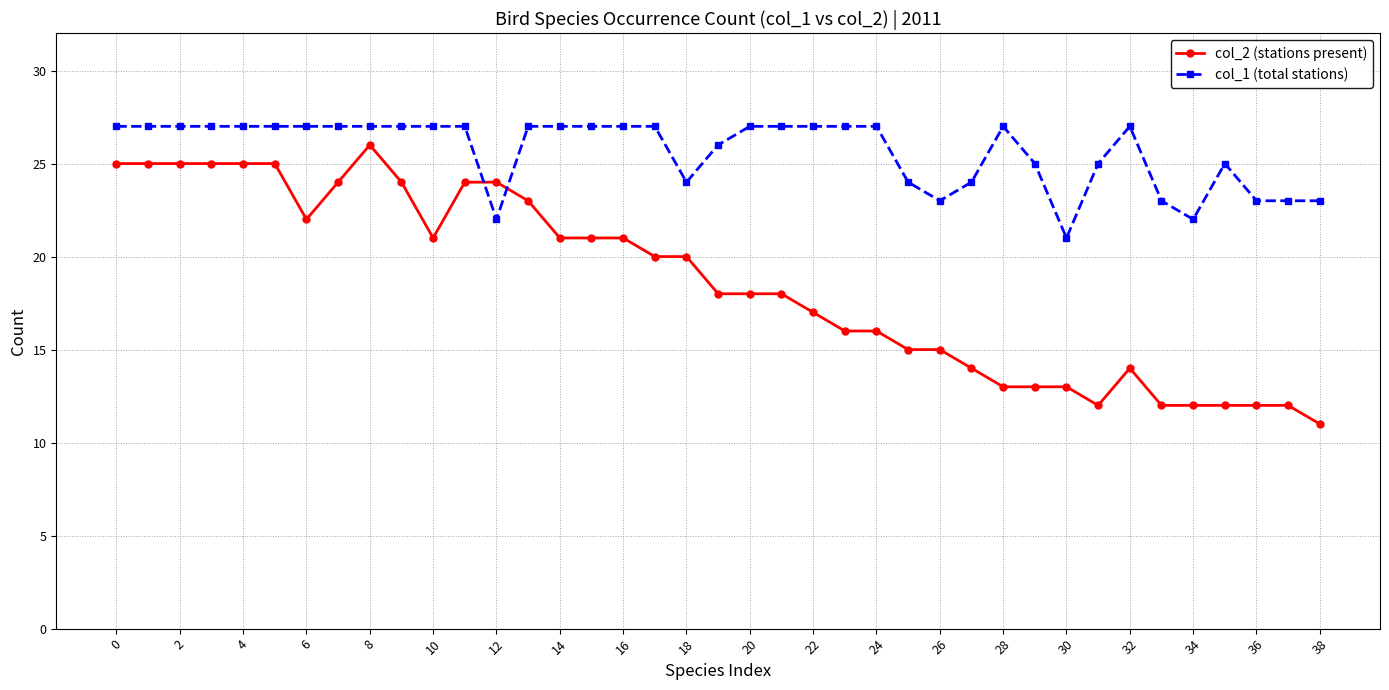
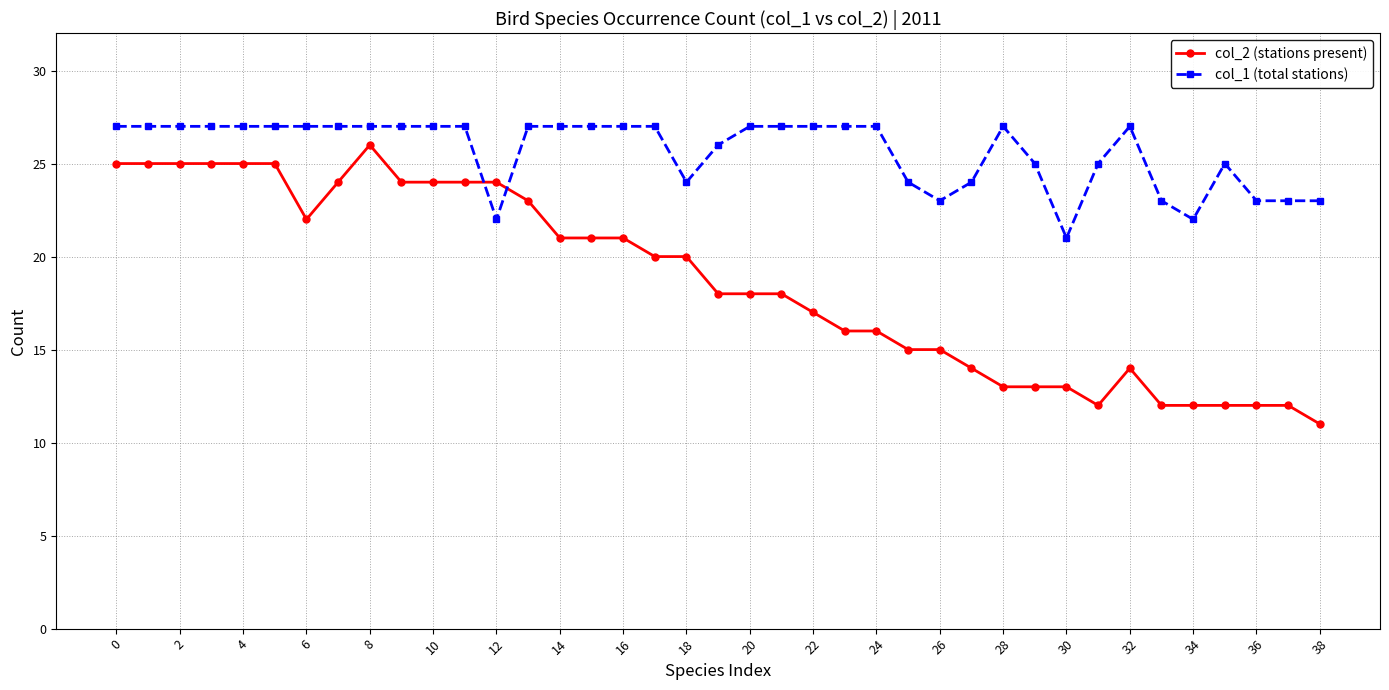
col_2 (stations present), 10: 21 -> 24
